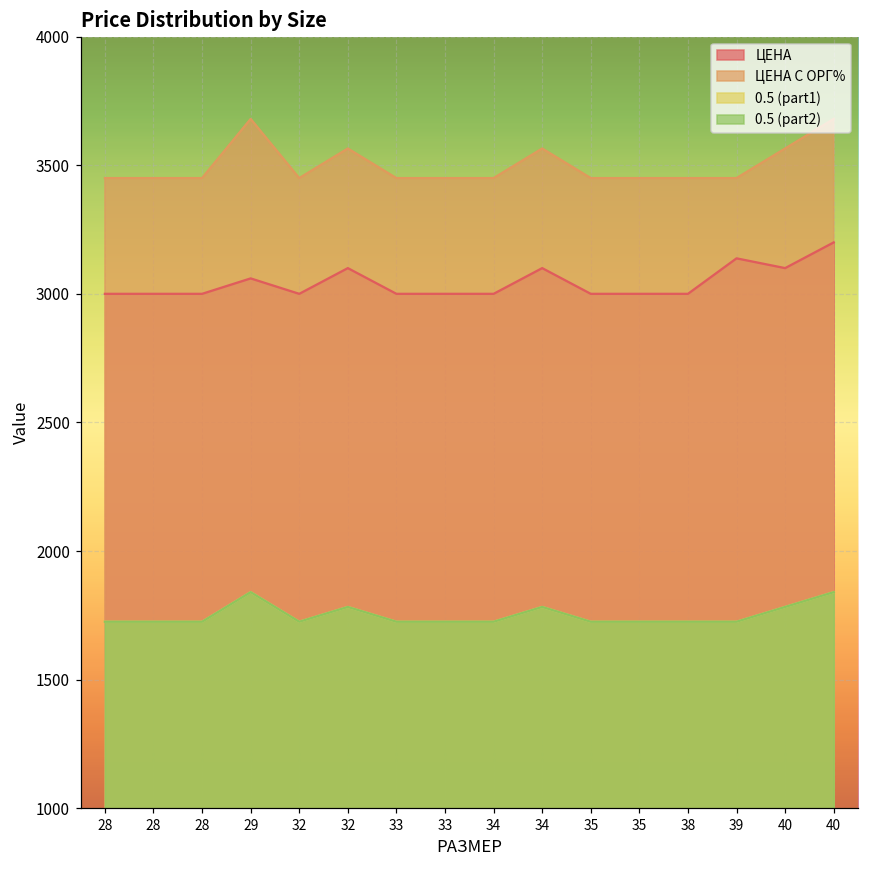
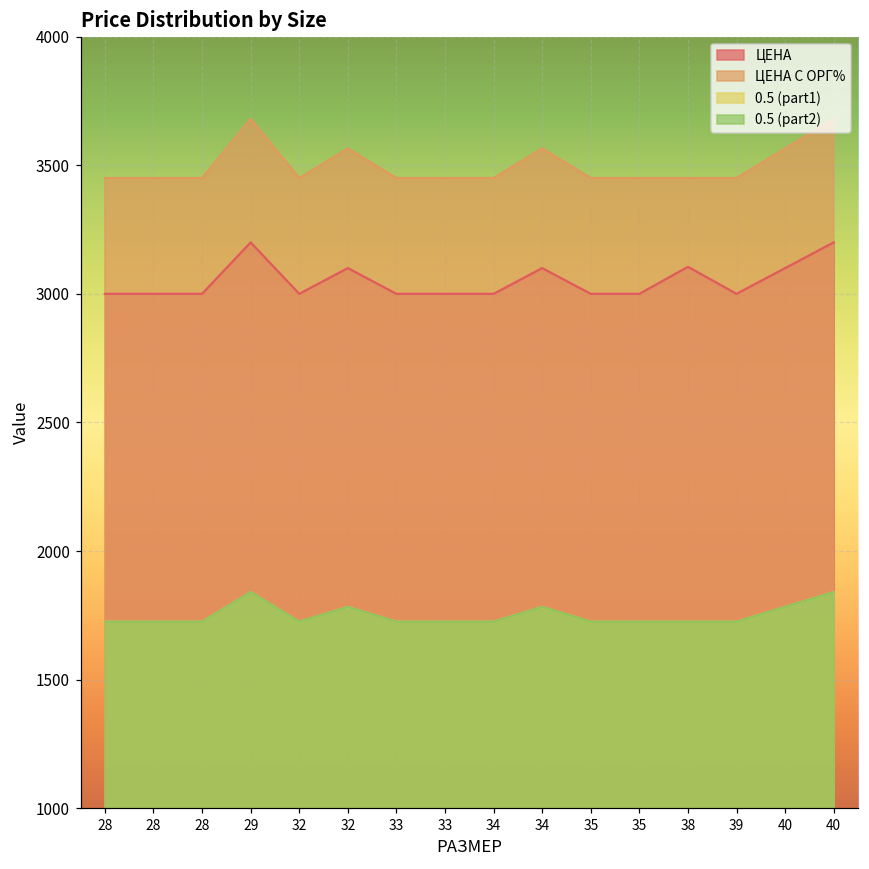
ЦЕНА, 29: 3060 -> 3200
ЦЕНА, 38: 3000 -> 3110
ЦЕНА, 39: 3140 -> 3000
